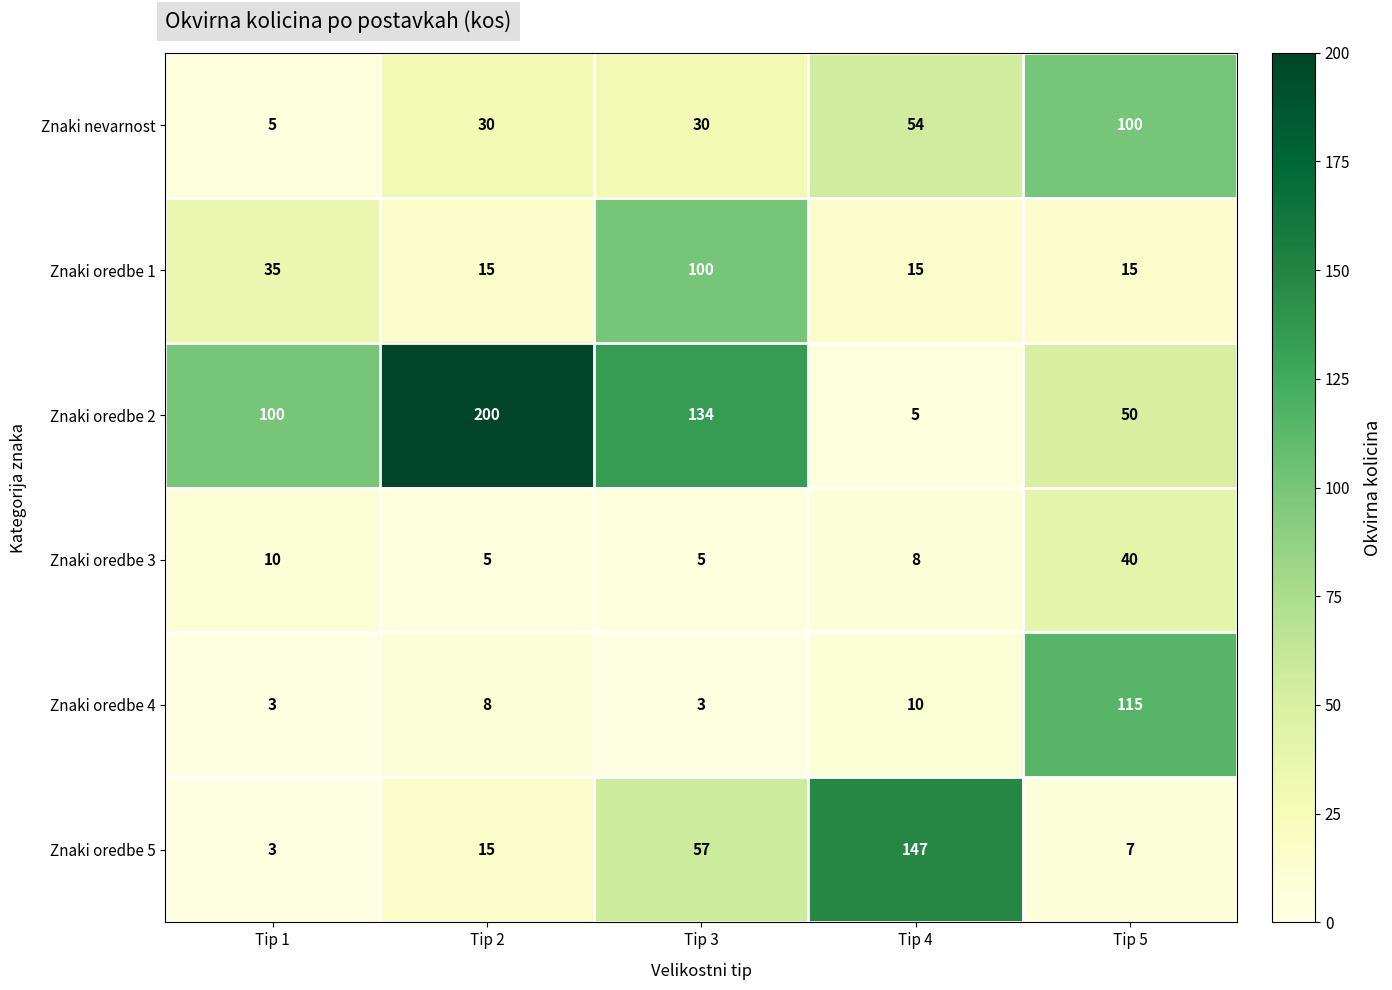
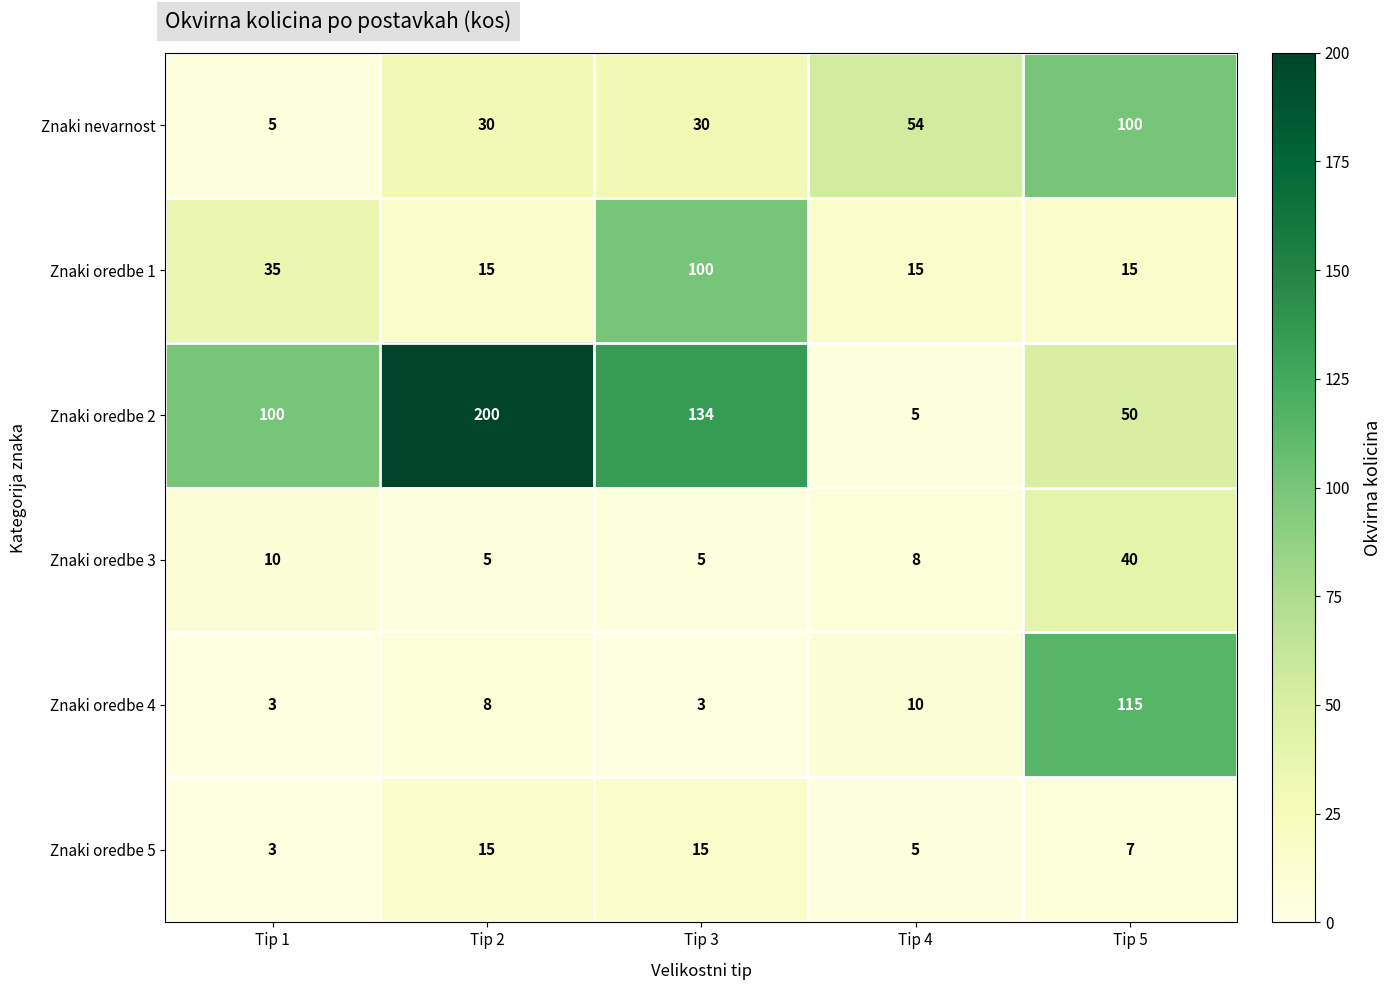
Znaki oredbe 5, Tip 3: 57 -> 15
Znaki oredbe 5, Tip 4: 147 -> 5
